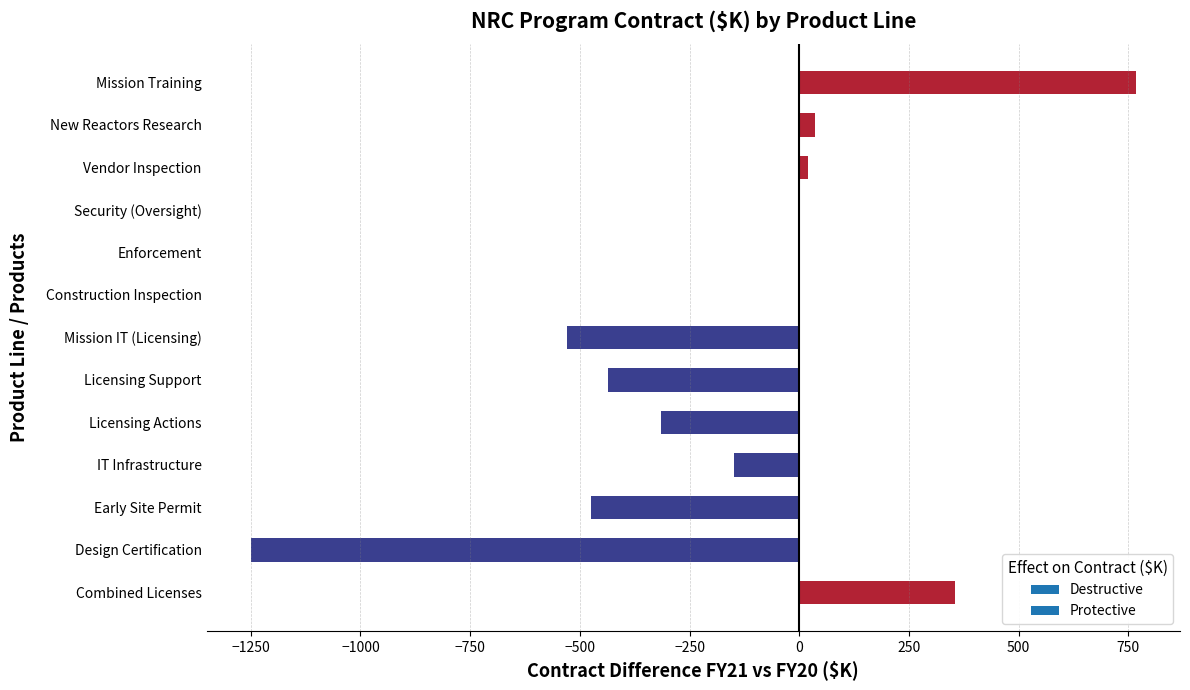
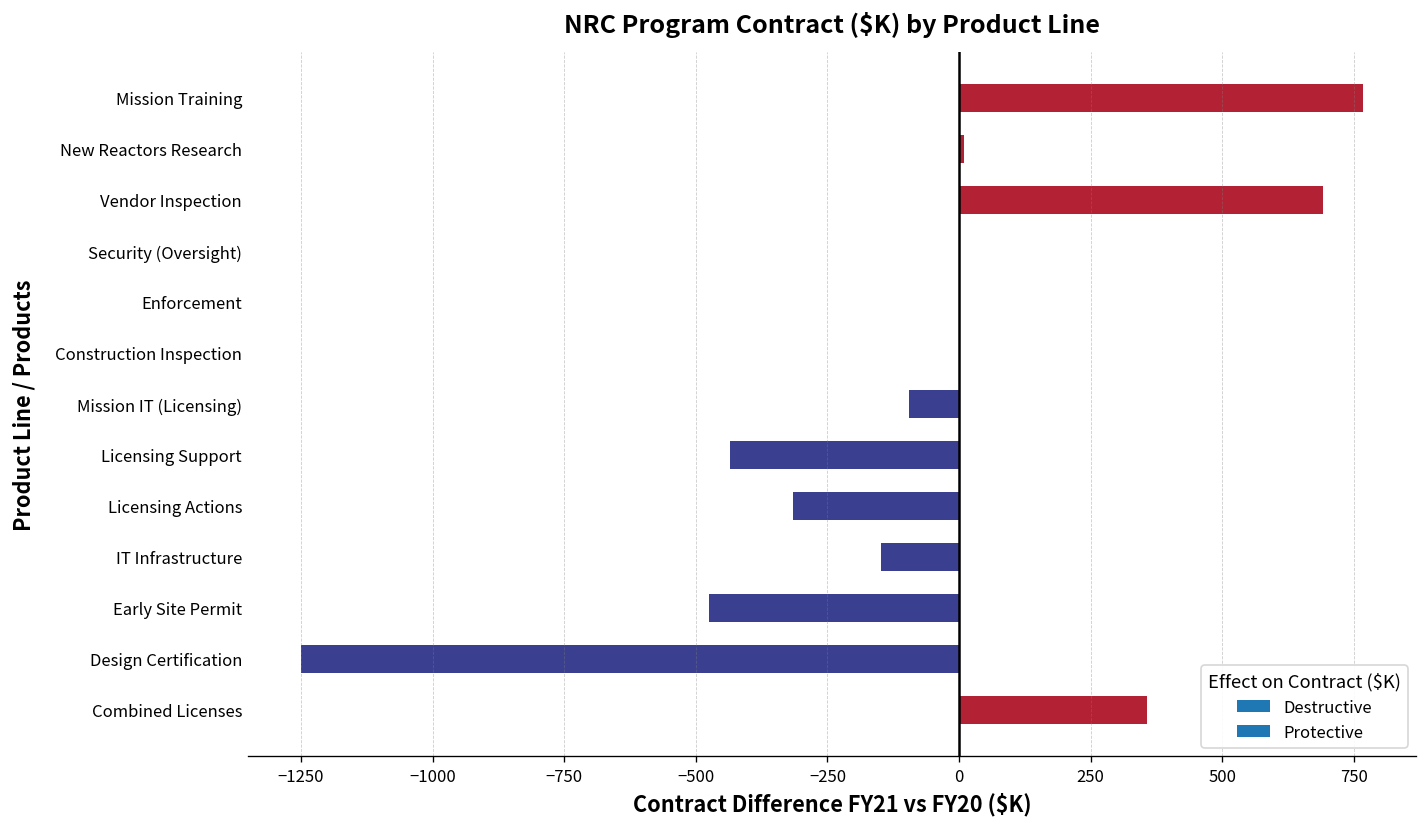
New Reactors Research: 40 -> 10
Vendor Inspection: 20 -> 690
Mission IT (Licensing): -530 -> -100
